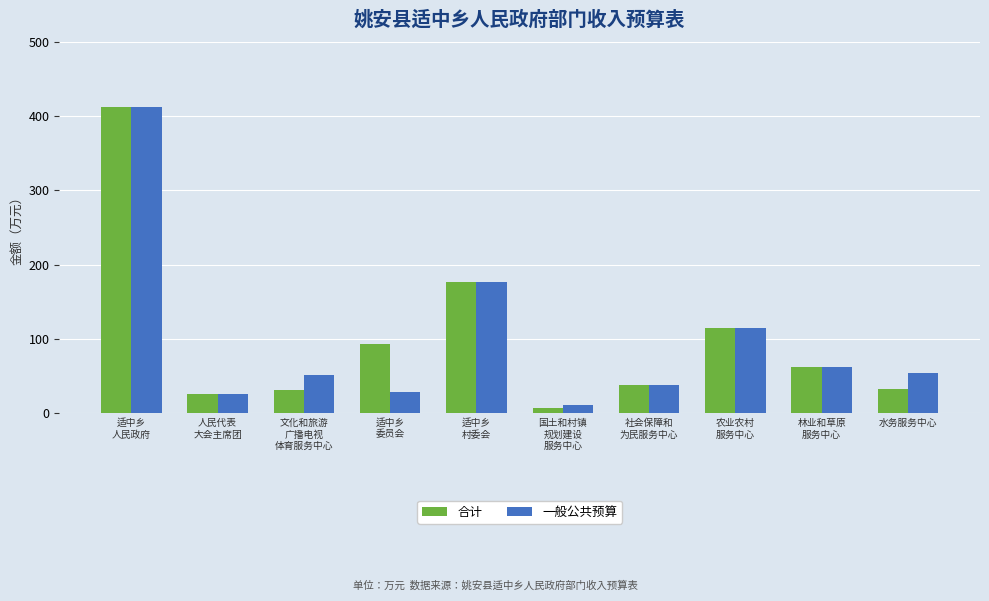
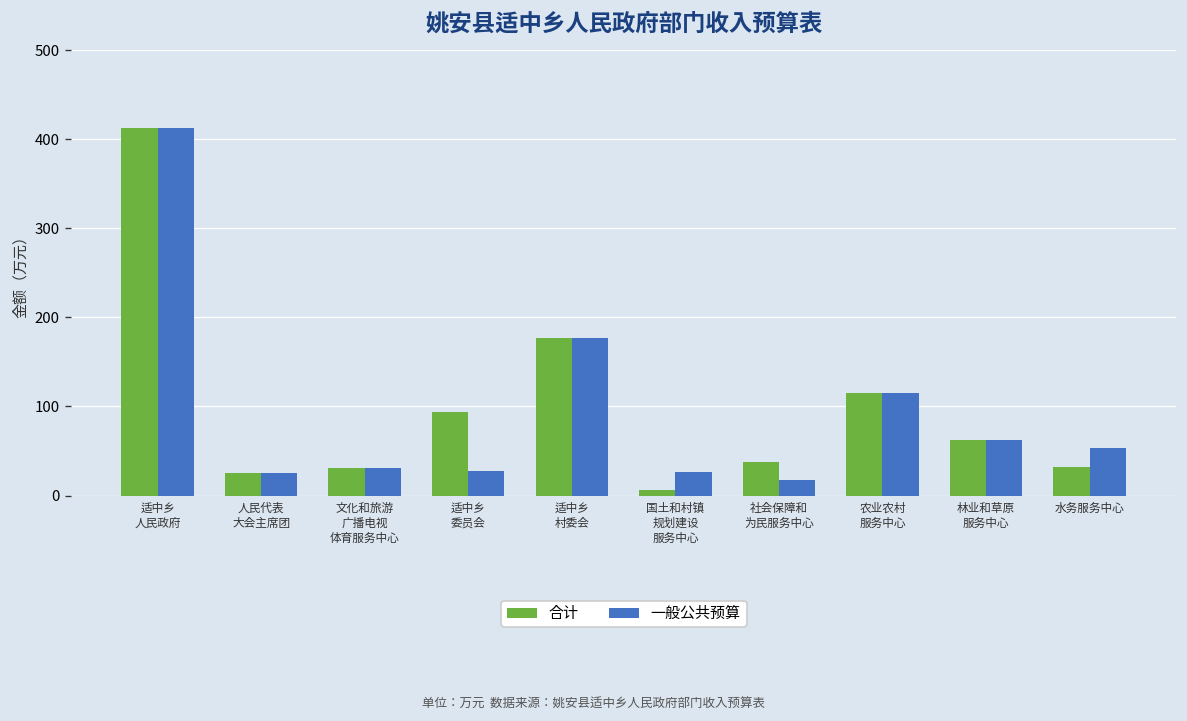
一般公共预算, 文化和旅游 广播电视 体育服务中心: 50 -> 30
一般公共预算, 国土和村镇 规划建设 服务中心: 10 -> 30
一般公共预算, 社会保障和 为民服务中心: 40 -> 20
